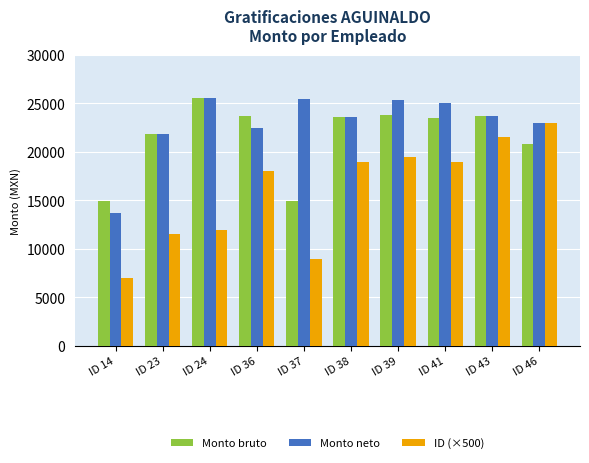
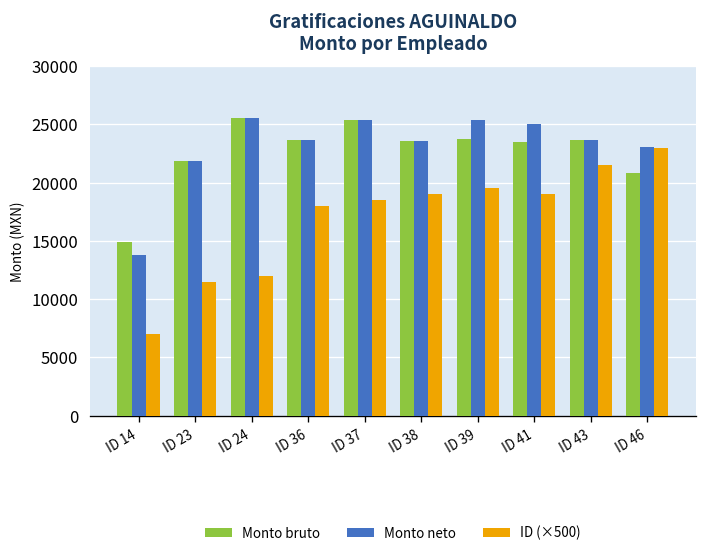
Monto neto, ID 36: 22000 -> 24000
Monto bruto, ID 37: 15000 -> 25000
ID (×500), ID 37: 9000 -> 19000
